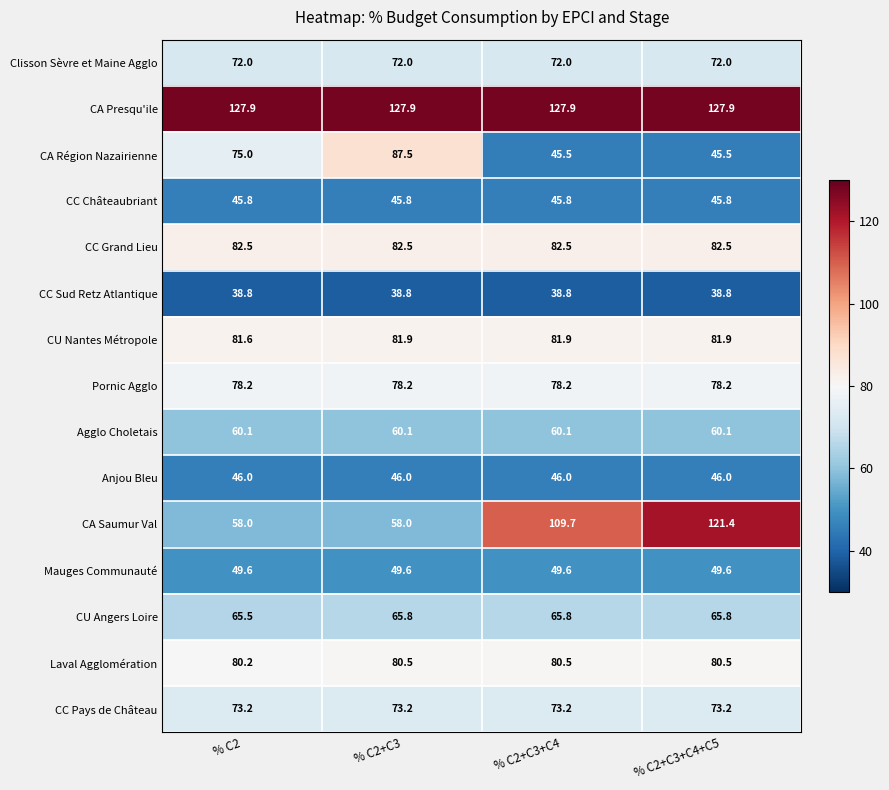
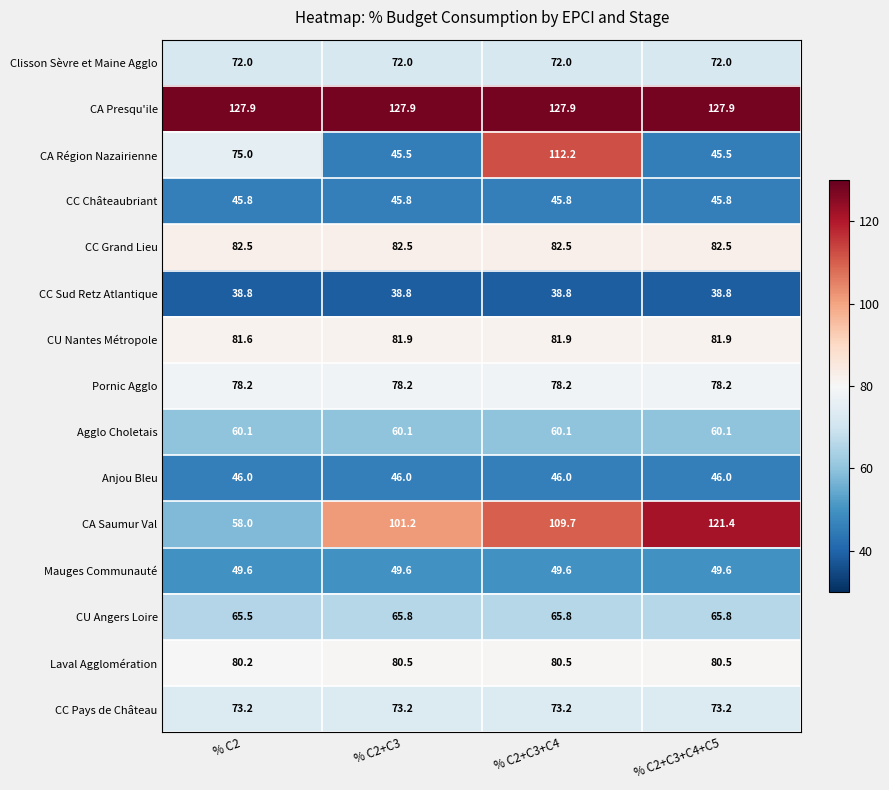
CA Région Nazairienne, % C2+C3: 87.5 -> 45.5
CA Région Nazairienne, % C2+C3+C4: 45.5 -> 112.2
CA Saumur Val, % C2+C3: 58.0 -> 101.2
